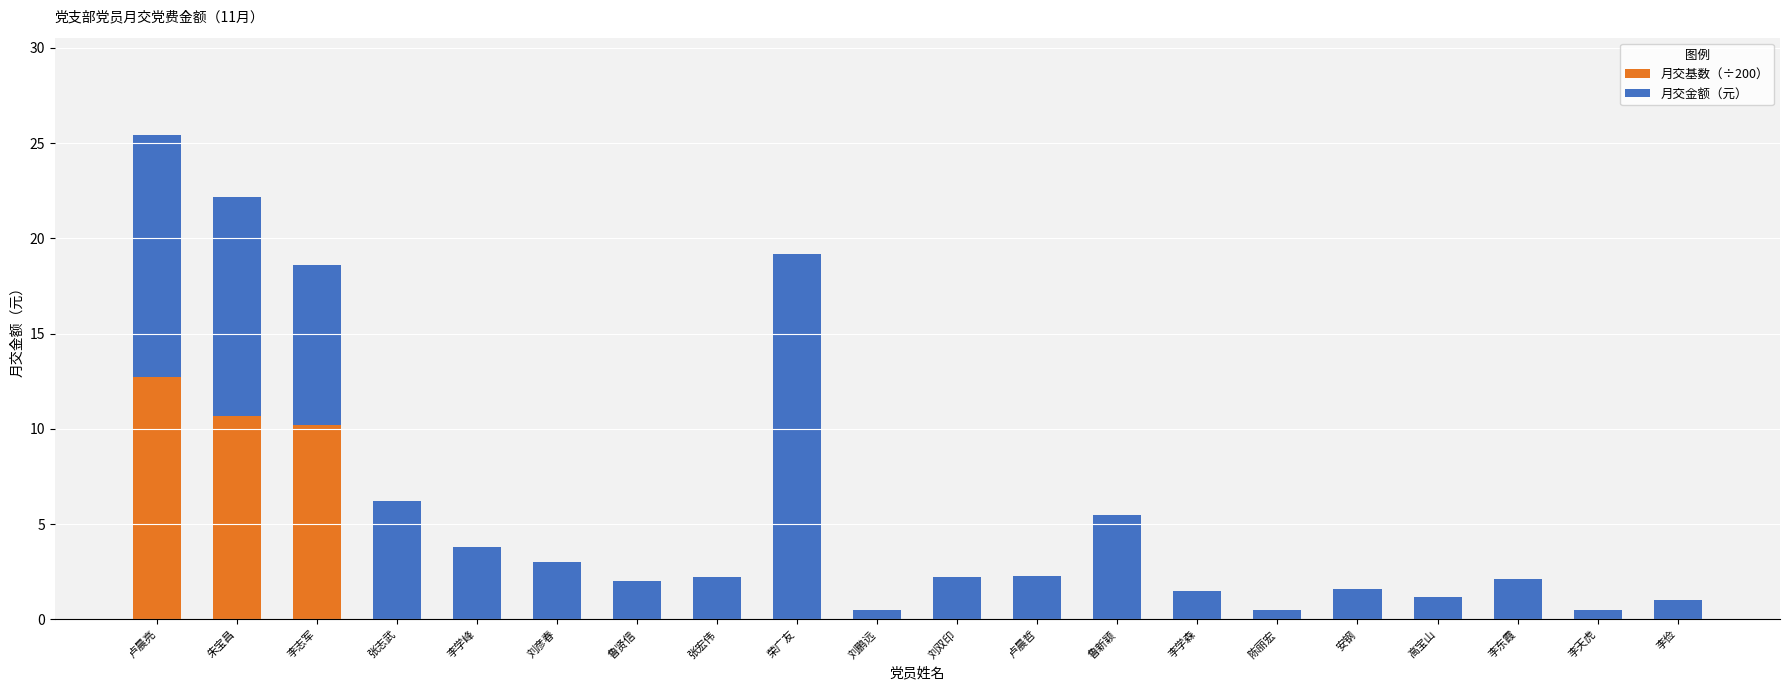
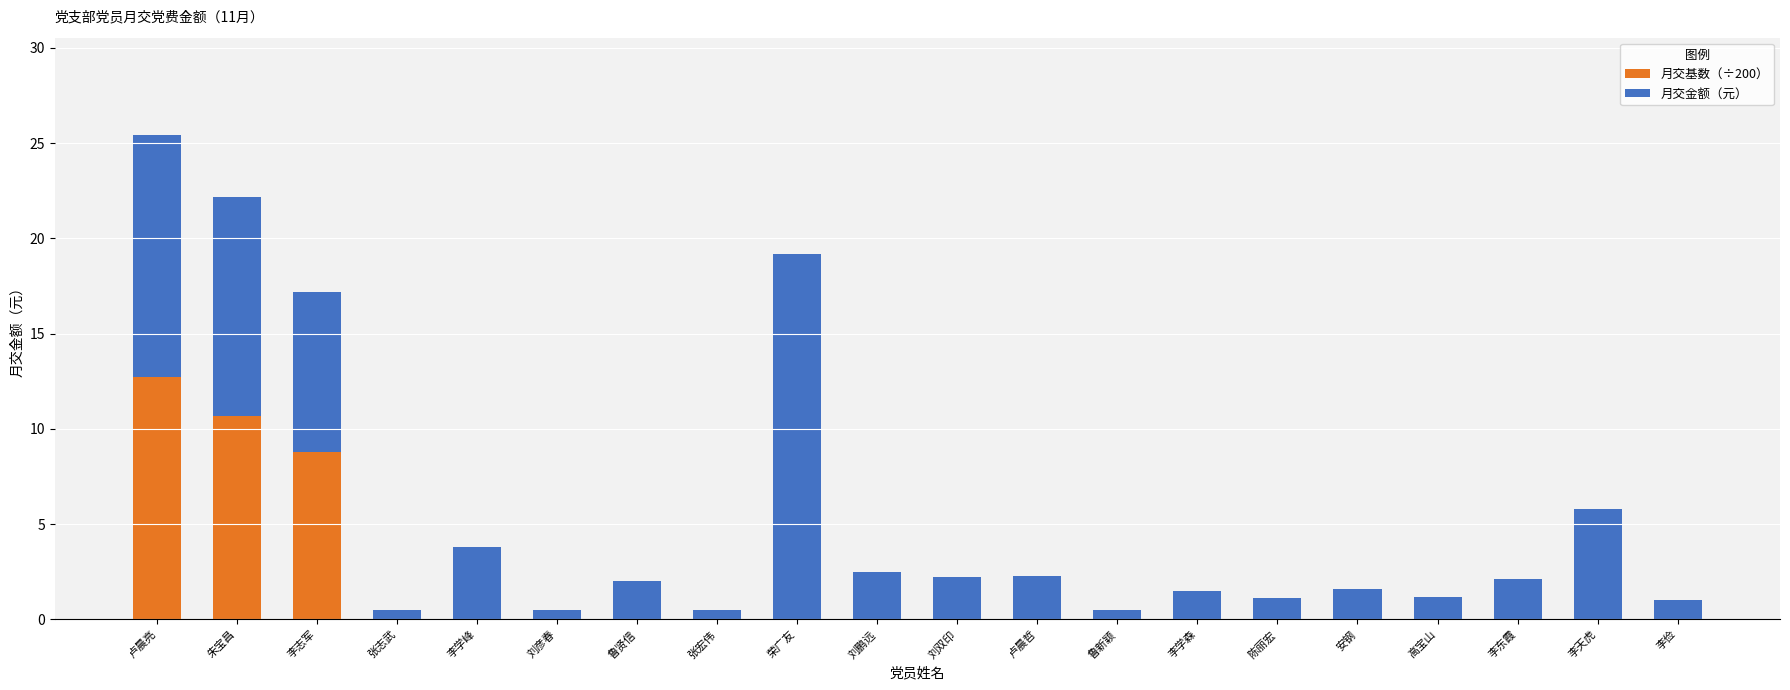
月交基数（÷200）, 李志军: 10.2 -> 8.8
月交金额（元）, 张志武: 6.2 -> 0.5
月交金额（元）, 刘彦春: 3.0 -> 0.5
月交金额（元）, 张宏伟: 2.2 -> 0.5
月交金额（元）, 刘鹏远: 0.5 -> 2.5
月交金额（元）, 鲁新颖: 5.5 -> 0.5
月交金额（元）, 陈丽宏: 0.5 -> 1.1
月交金额（元）, 李天虎: 0.5 -> 5.8
